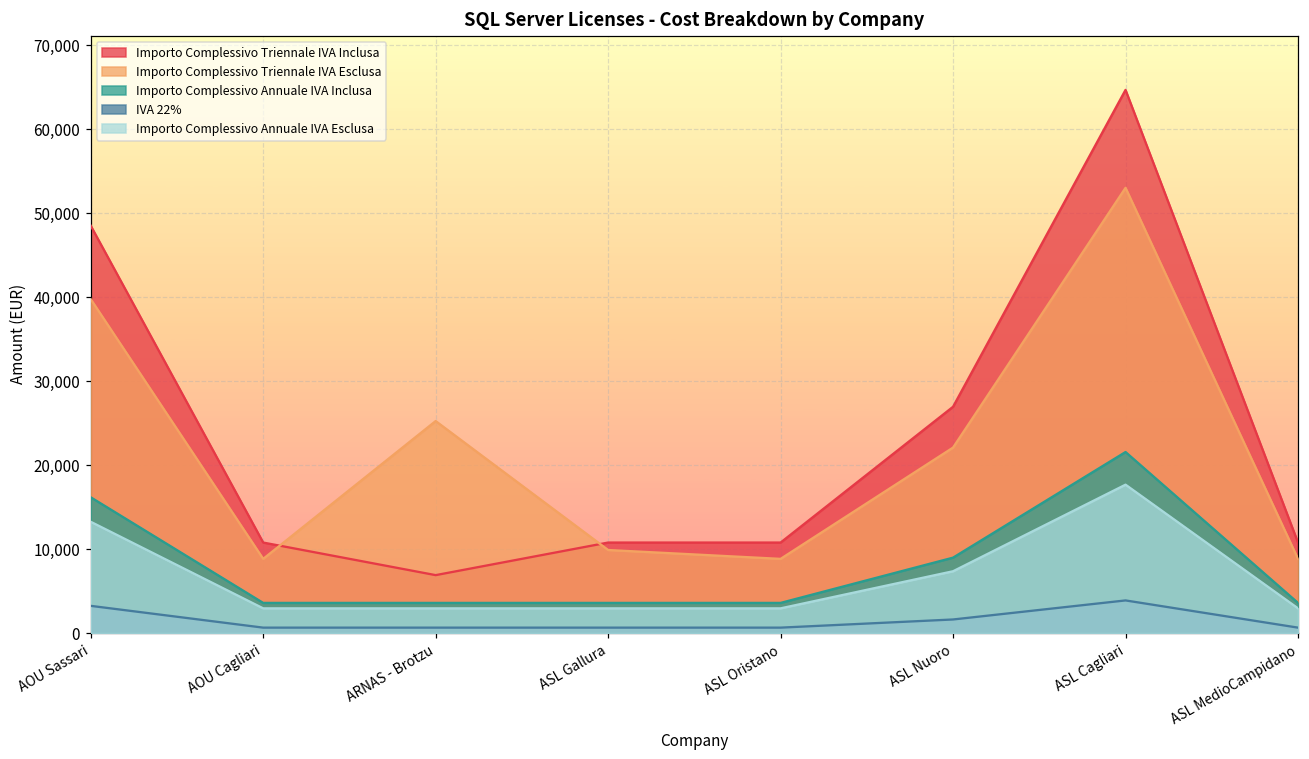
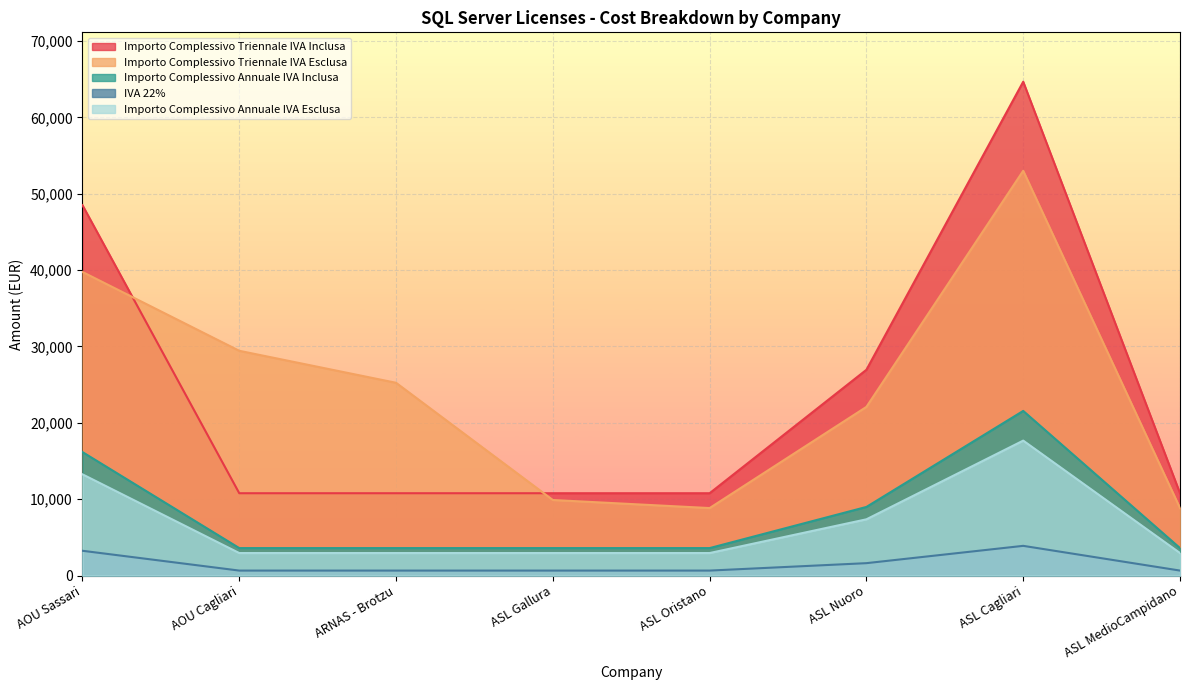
Importo Complessivo Triennale IVA Esclusa, AOU Cagliari: 9,000 -> 29,000
Importo Complessivo Triennale IVA Inclusa, ARNAS - Brotzu: 7,000 -> 11,000
